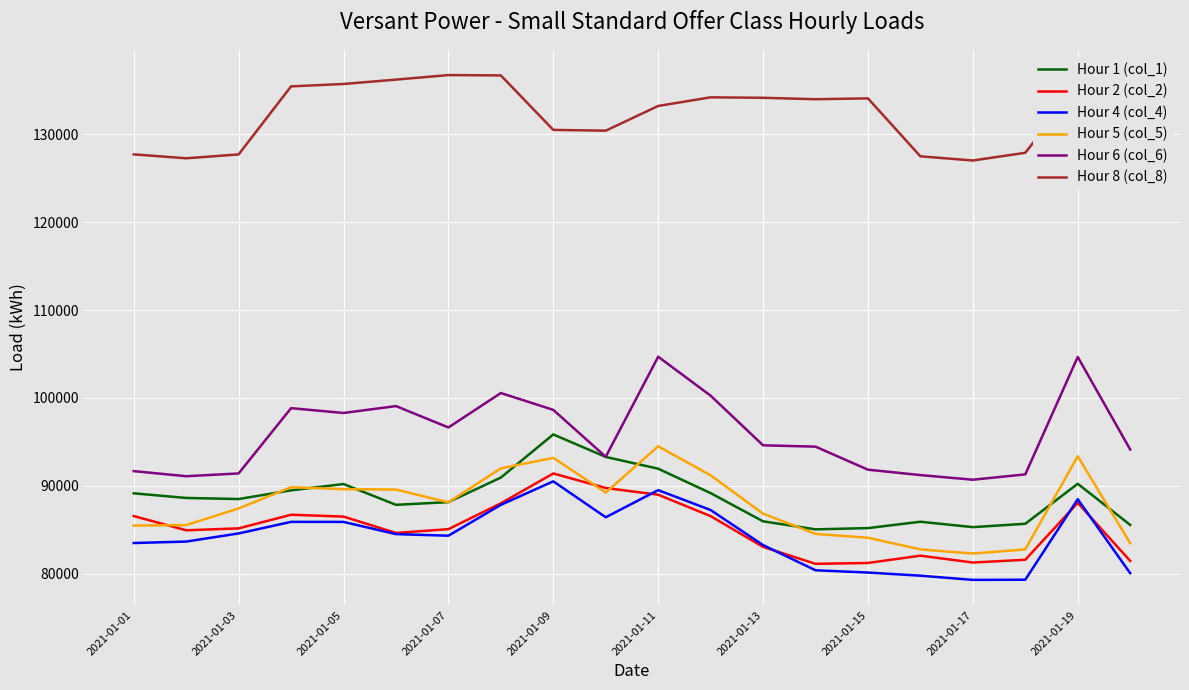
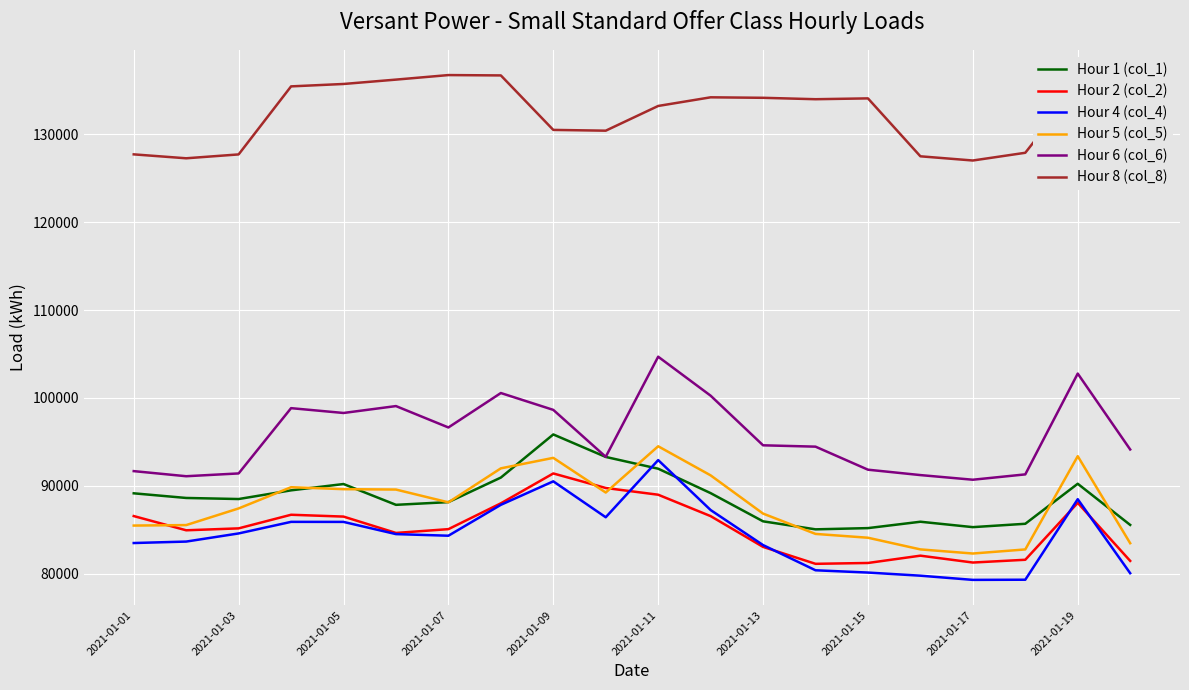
Hour 4 (col_4), 2021-01-11: 90000 -> 93000
Hour 6 (col_6), 2021-01-19: 105000 -> 103000
